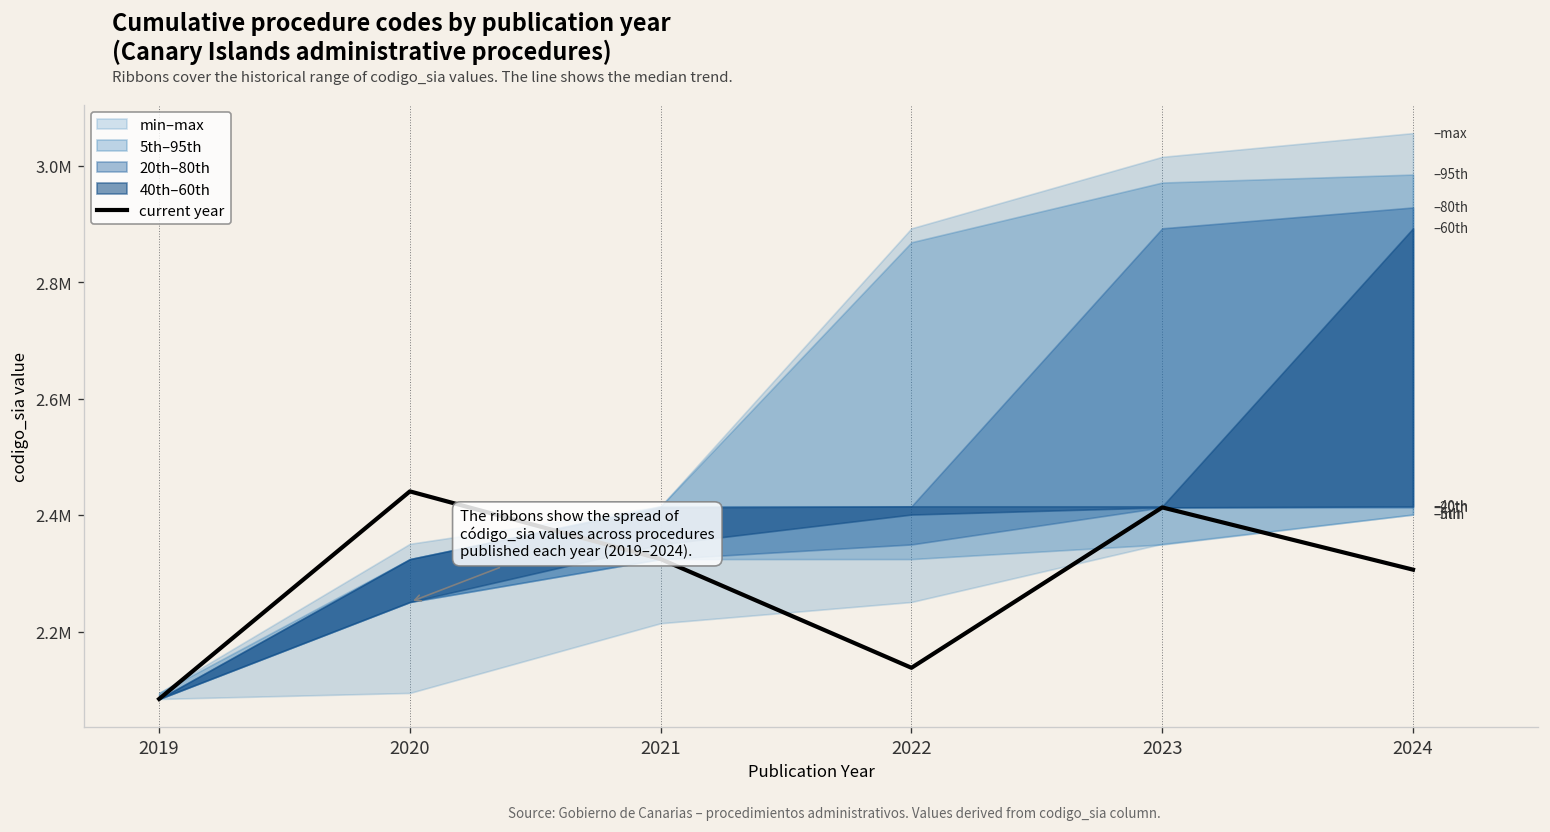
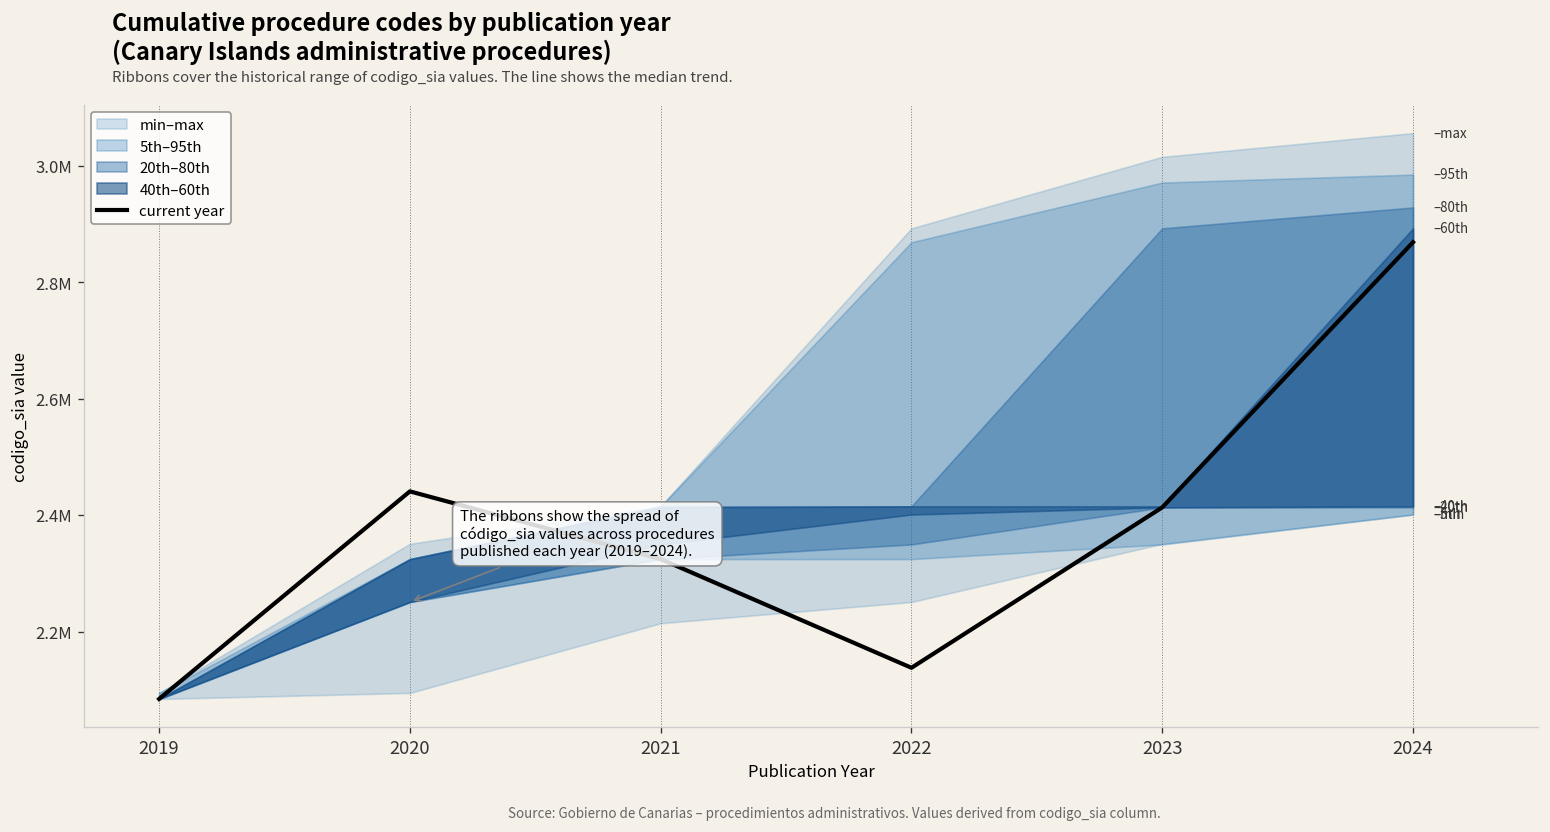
current year, 2024: 2310000 -> 2870000
